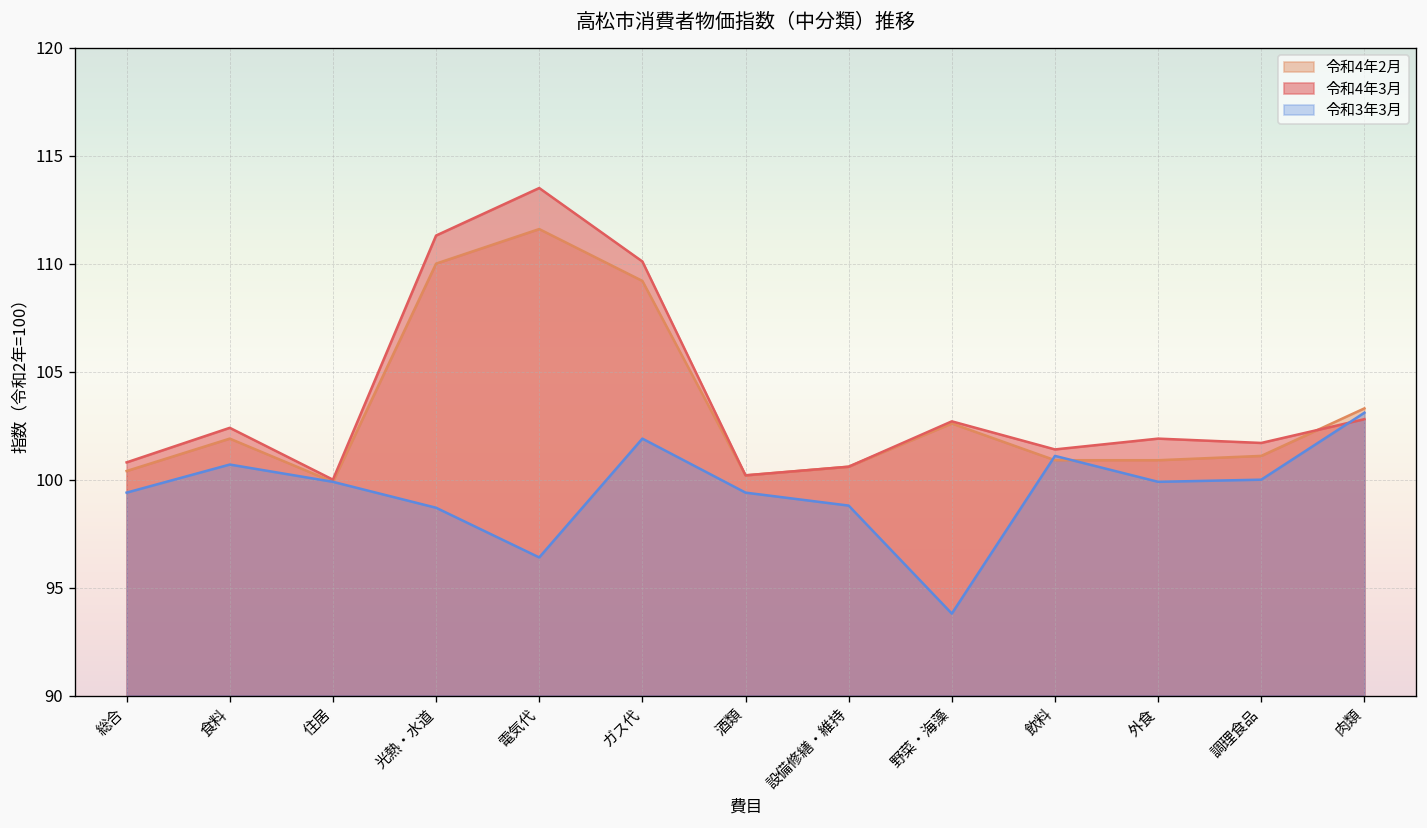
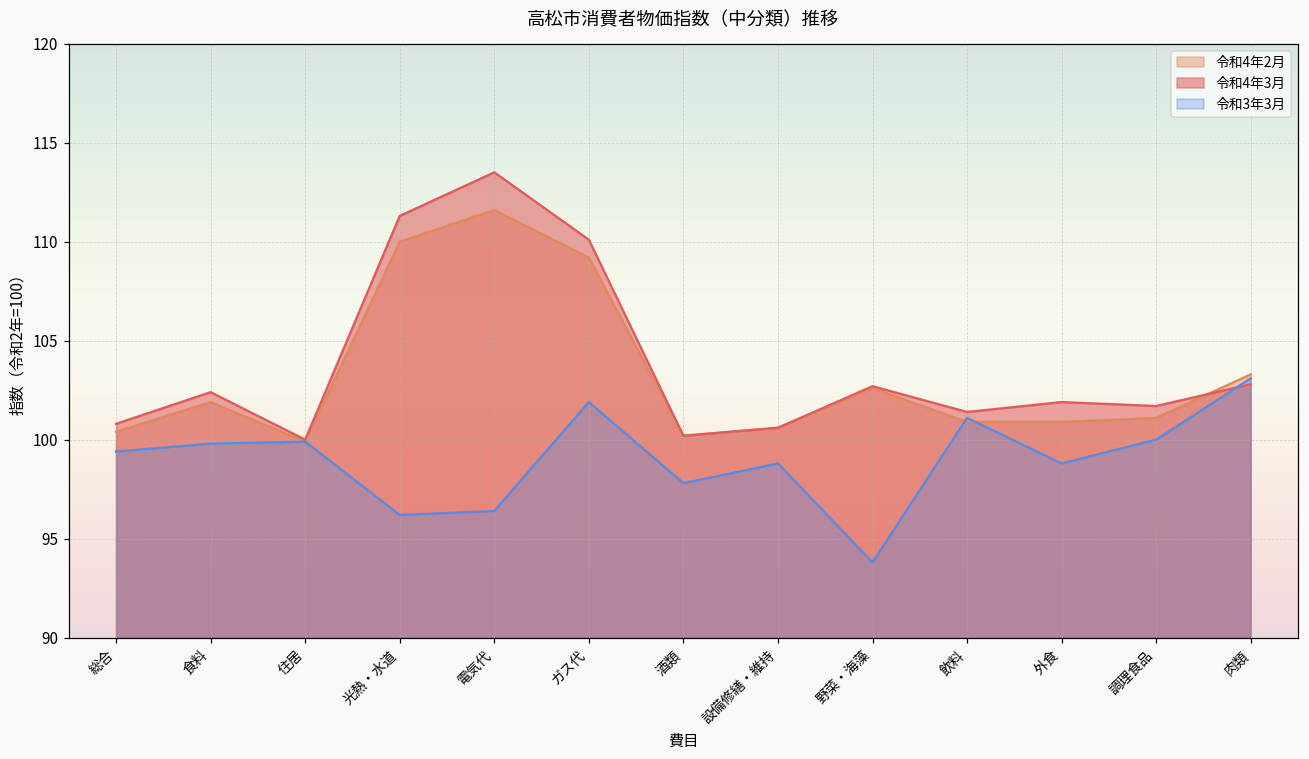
令和3年3月, 食料: 100.7 -> 99.8
令和3年3月, 光熱・水道: 98.7 -> 96.2
令和3年3月, 酒類: 99.4 -> 97.8
令和3年3月, 外食: 99.9 -> 98.8
